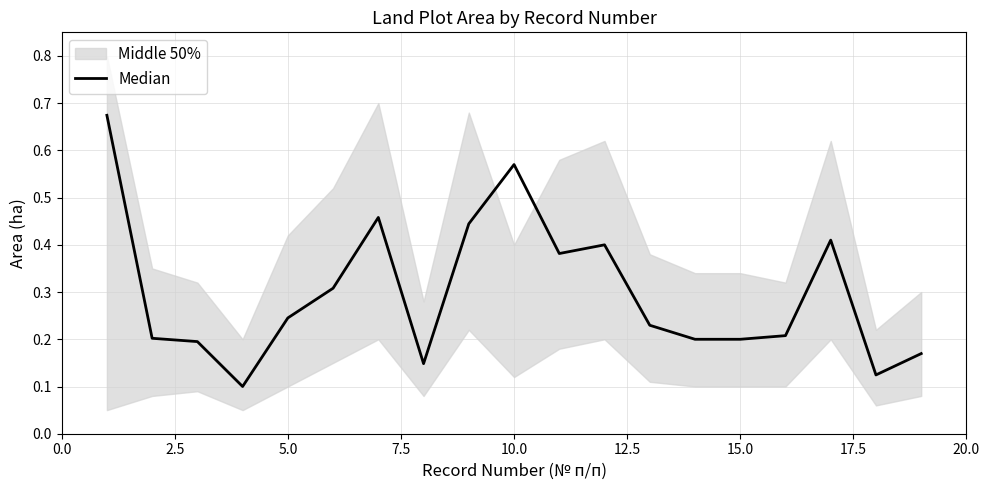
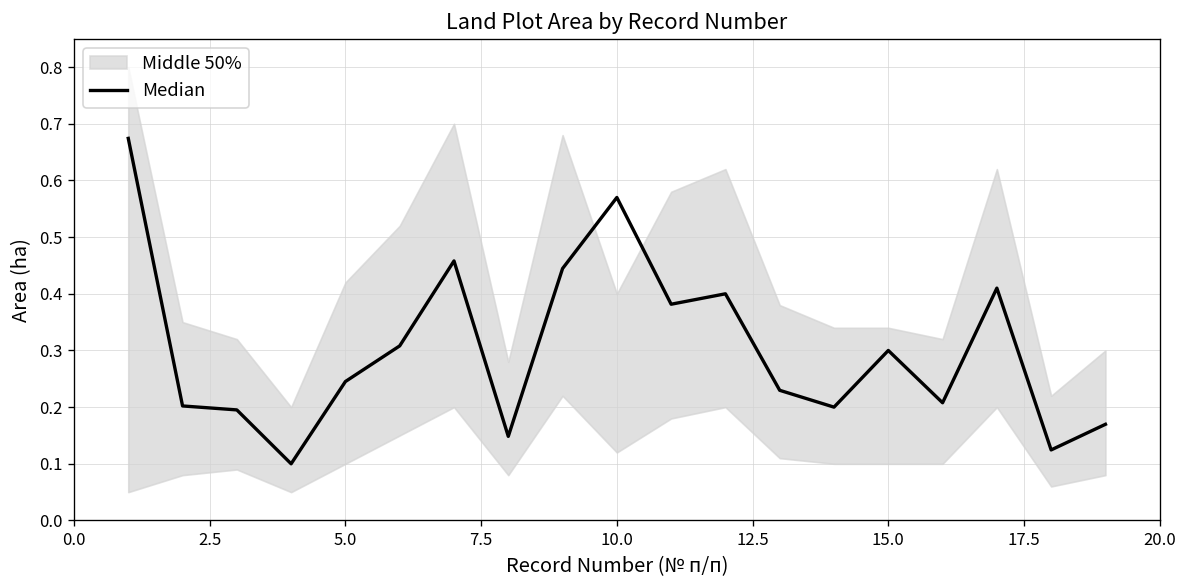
Median, 15.0: 0.2 -> 0.3
